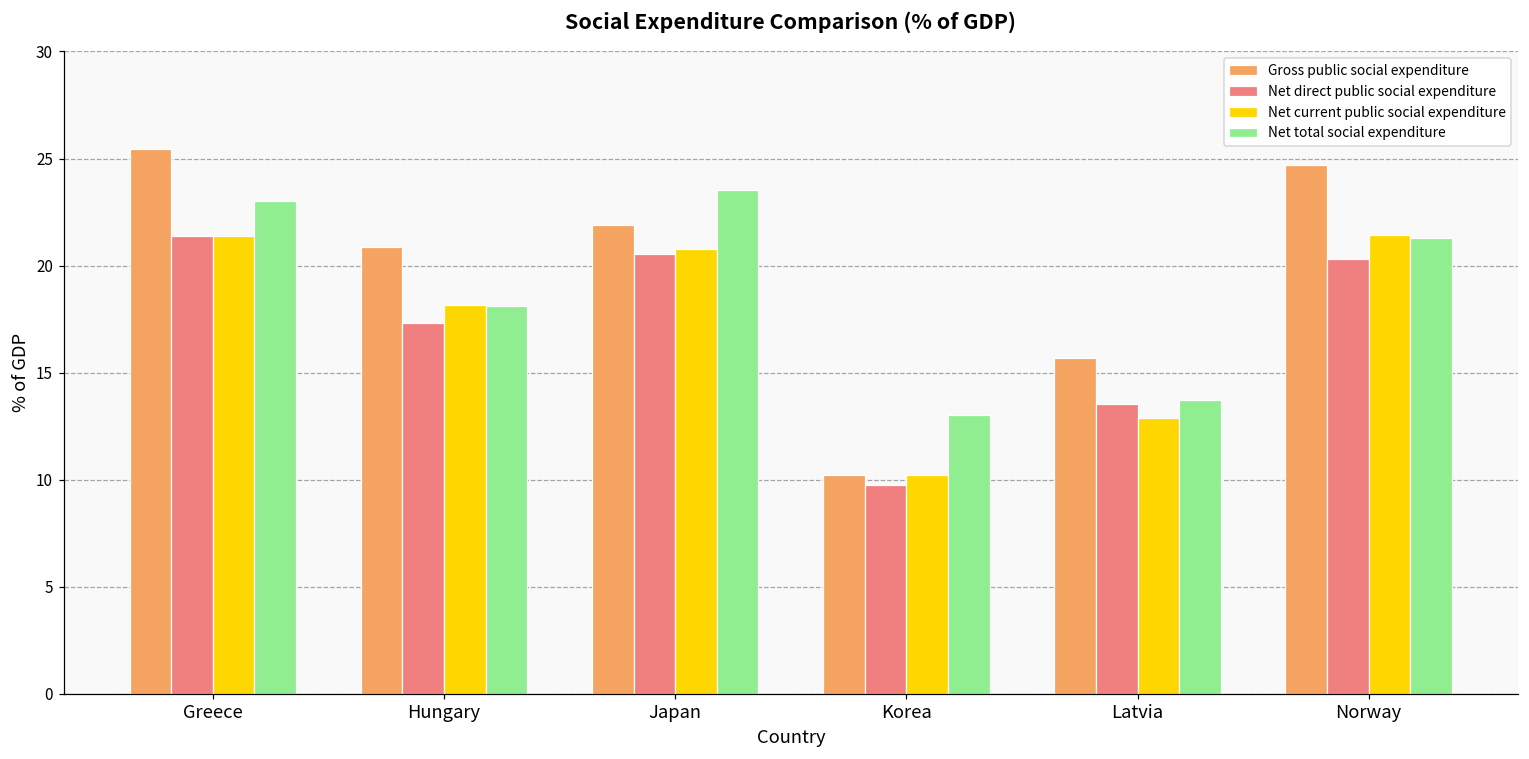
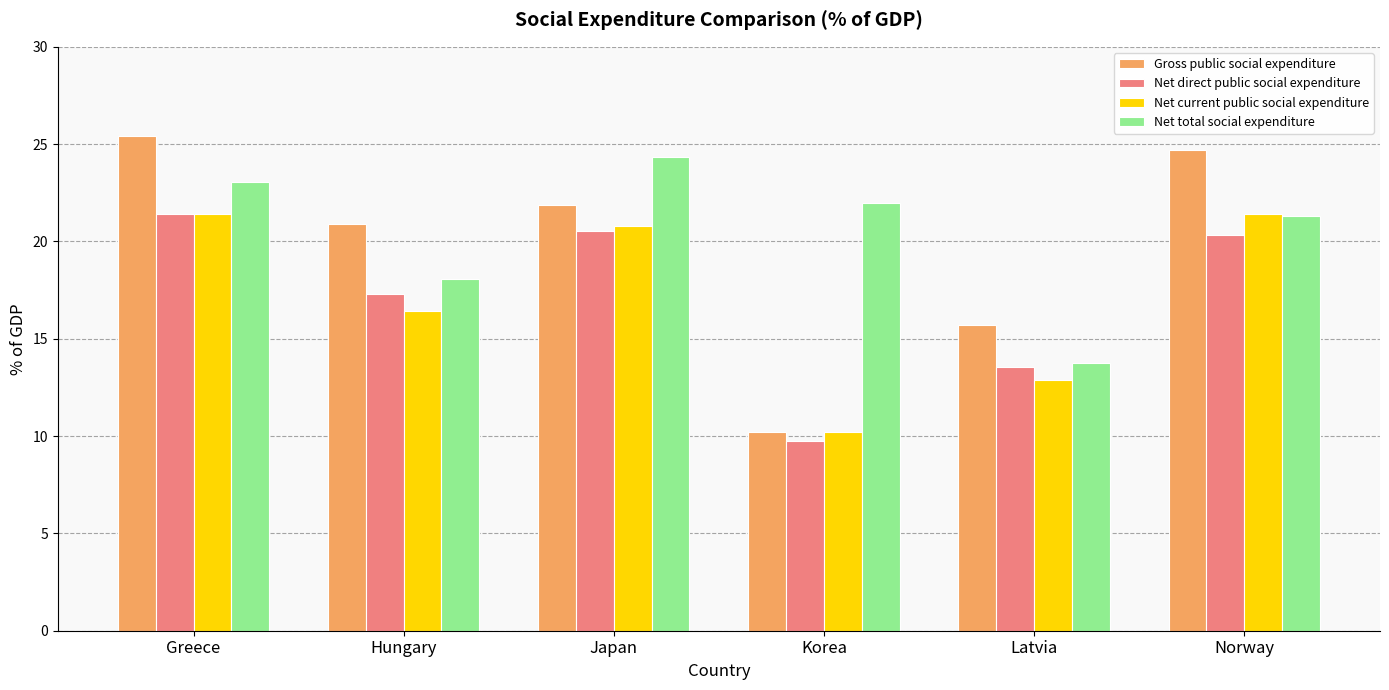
Net current public social expenditure, Hungary: 18.2 -> 16.4
Net total social expenditure, Japan: 23.5 -> 24.3
Net total social expenditure, Korea: 13.0 -> 22.0
